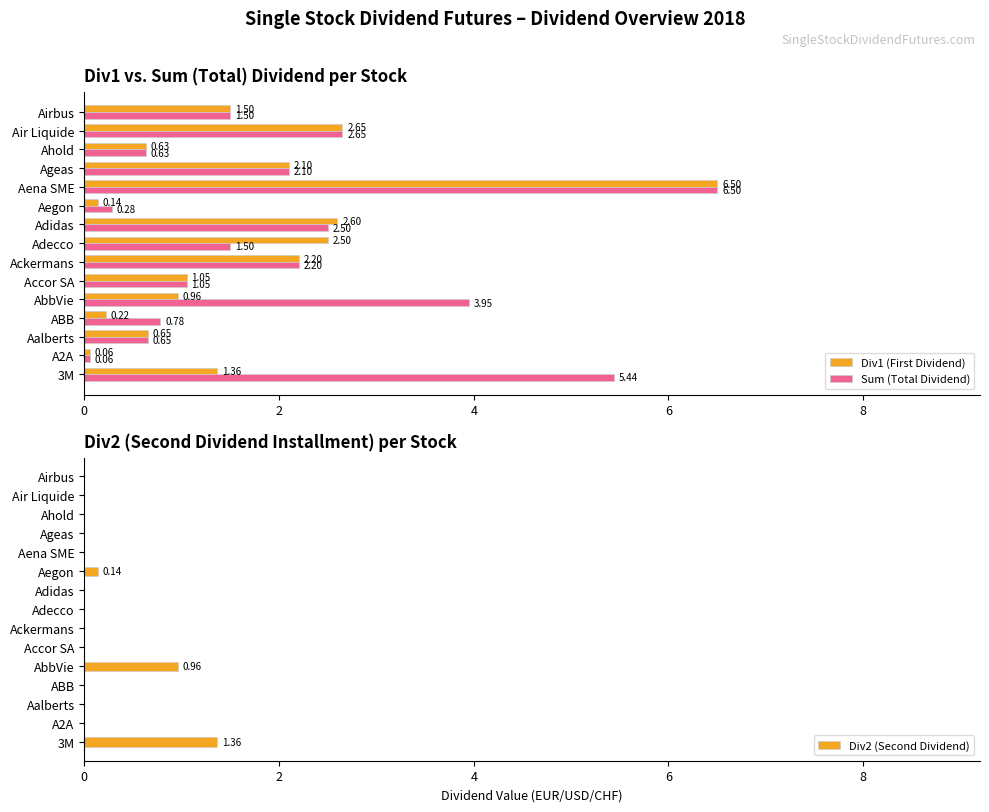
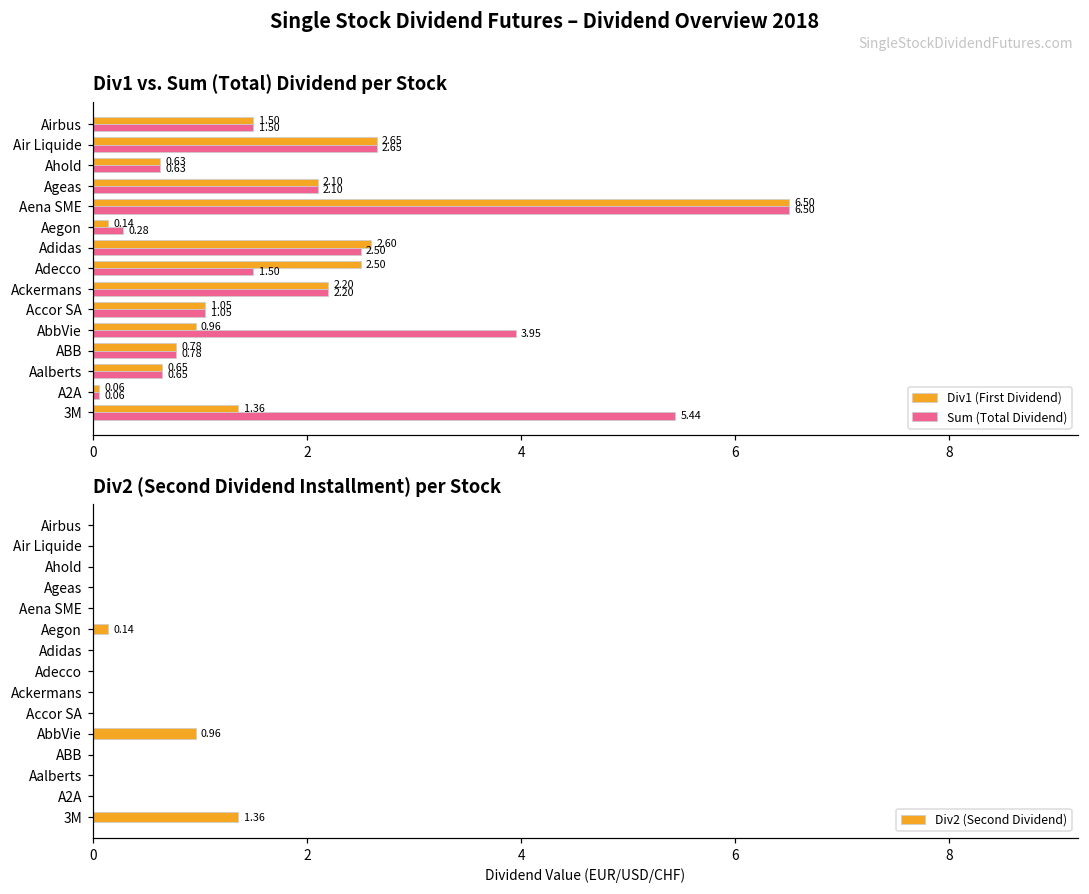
Div1 vs. Sum (Total) Dividend per Stock, Div1 (First Dividend), ABB: 0.22 -> 0.78
